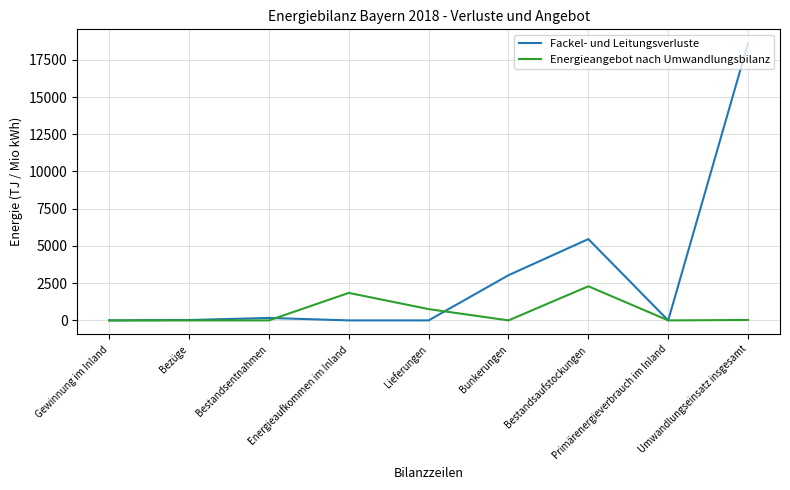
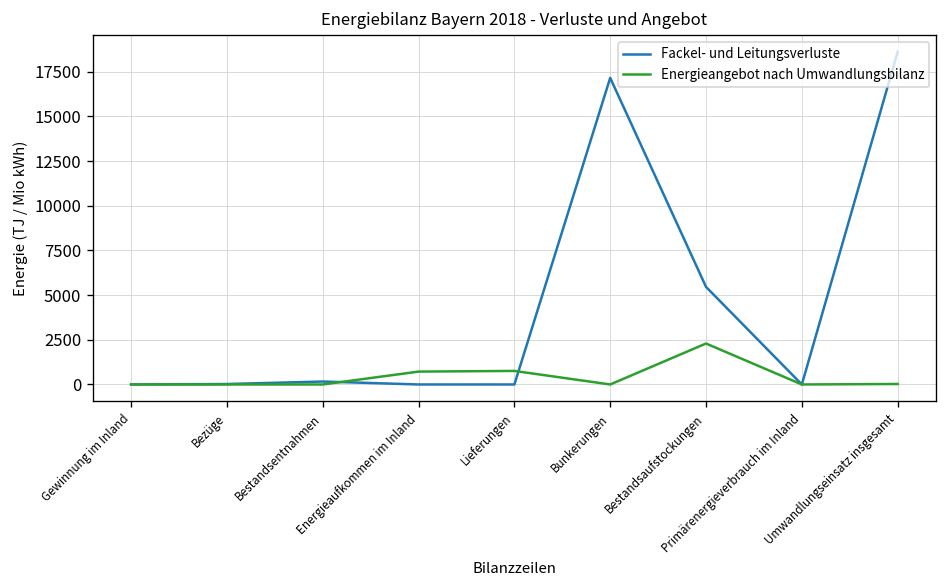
Energieangebot nach Umwandlungsbilanz, Energieaufkommen im Inland: 1800 -> 700
Fackel- und Leitungsverluste, Bunkerungen: 3000 -> 17200
